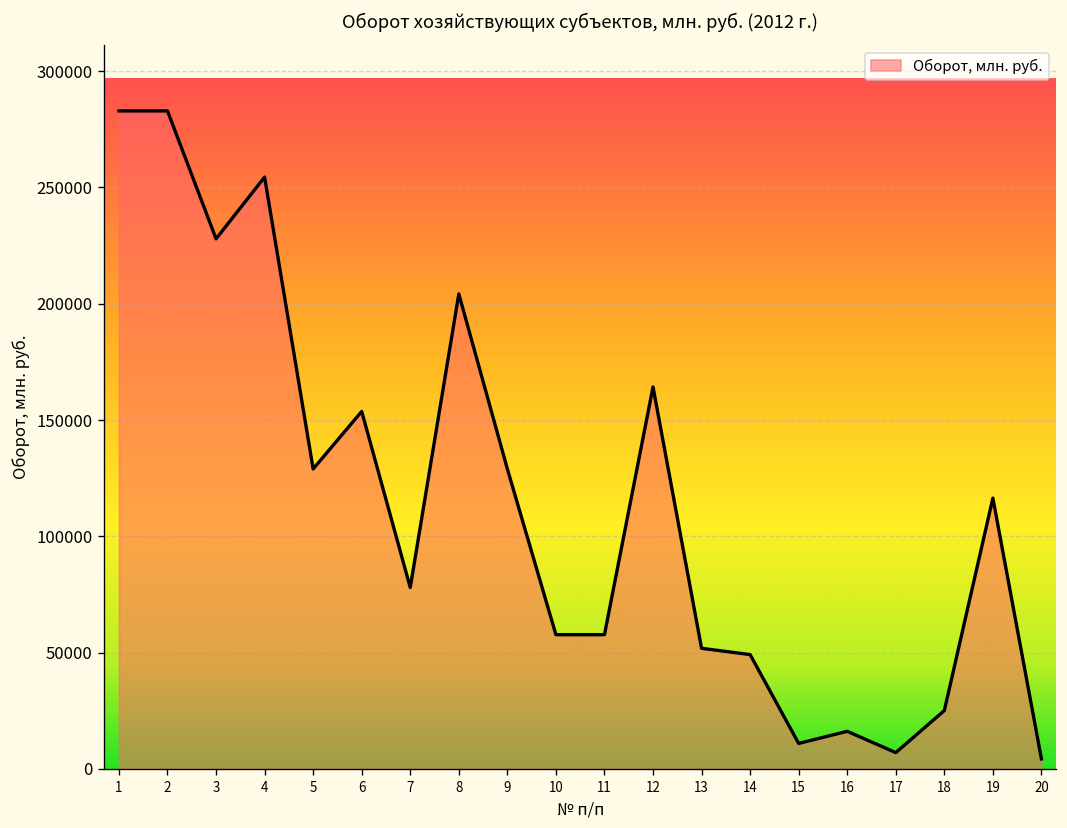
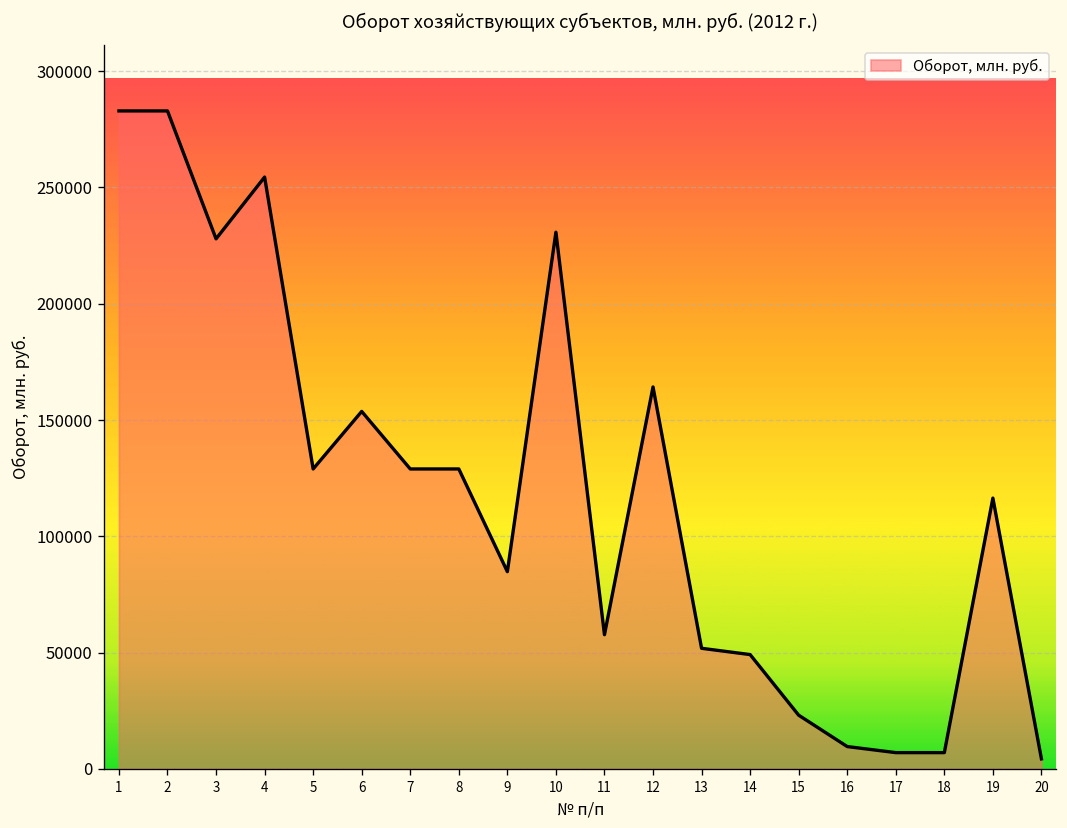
7: 78000 -> 129000
8: 204000 -> 129000
9: 129000 -> 85000
10: 58000 -> 231000
15: 11000 -> 23000
16: 16000 -> 10000
18: 25000 -> 7000
